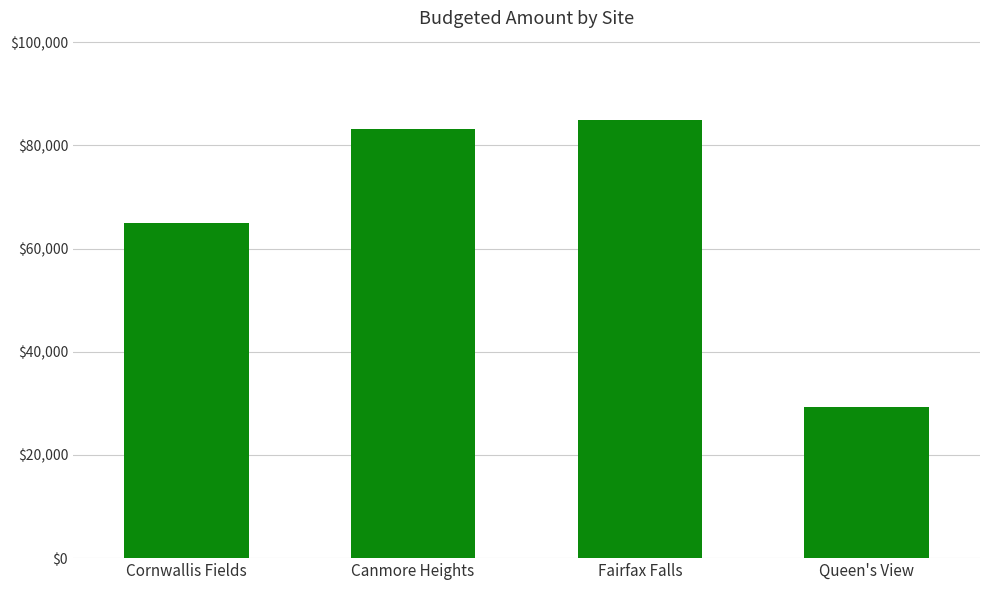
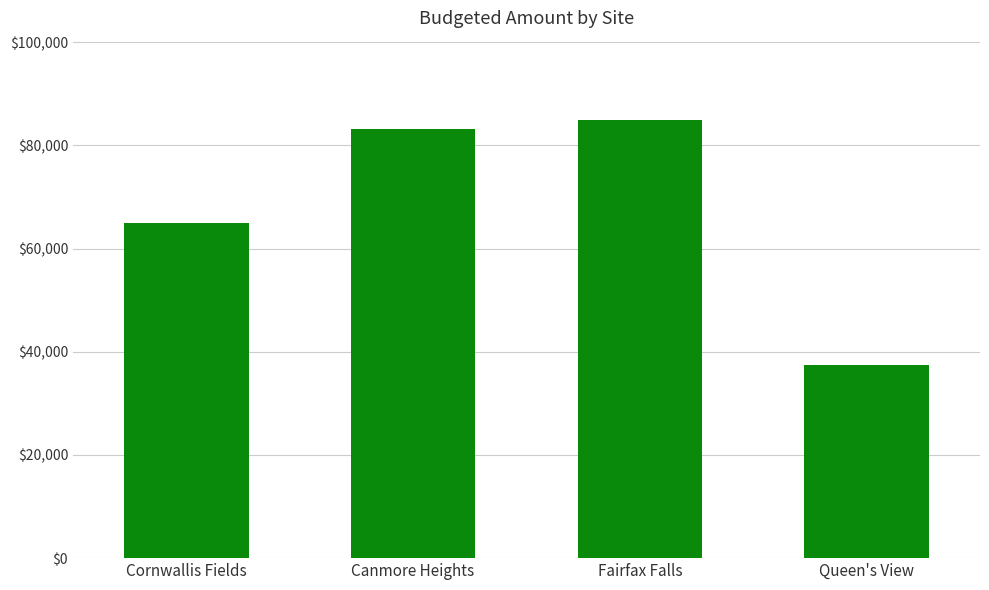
Queen's View: $29,000 -> $38,000
